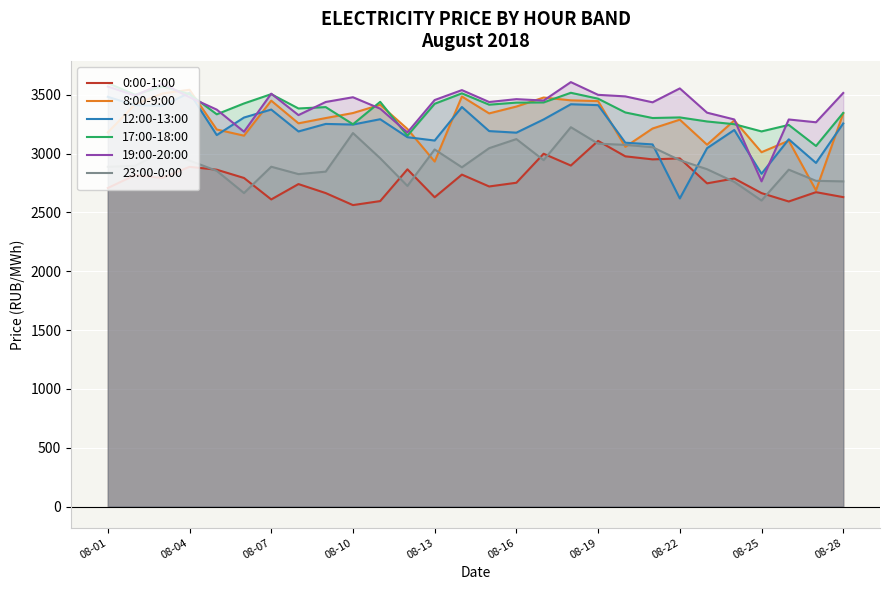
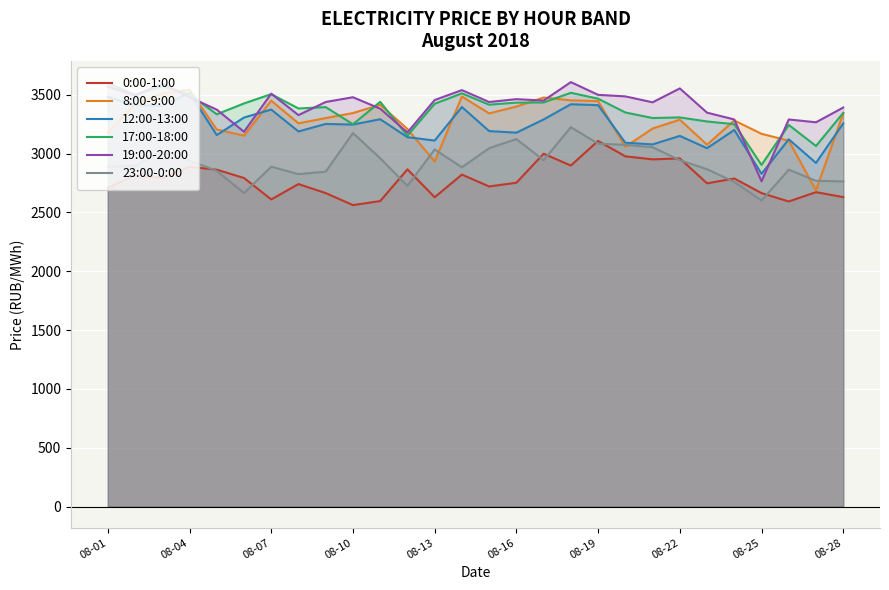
12:00-13:00, 08-22: 2620 -> 3150
8:00-9:00, 08-25: 3010 -> 3170
17:00-18:00, 08-25: 3190 -> 2900
19:00-20:00, 08-28: 3520 -> 3390
